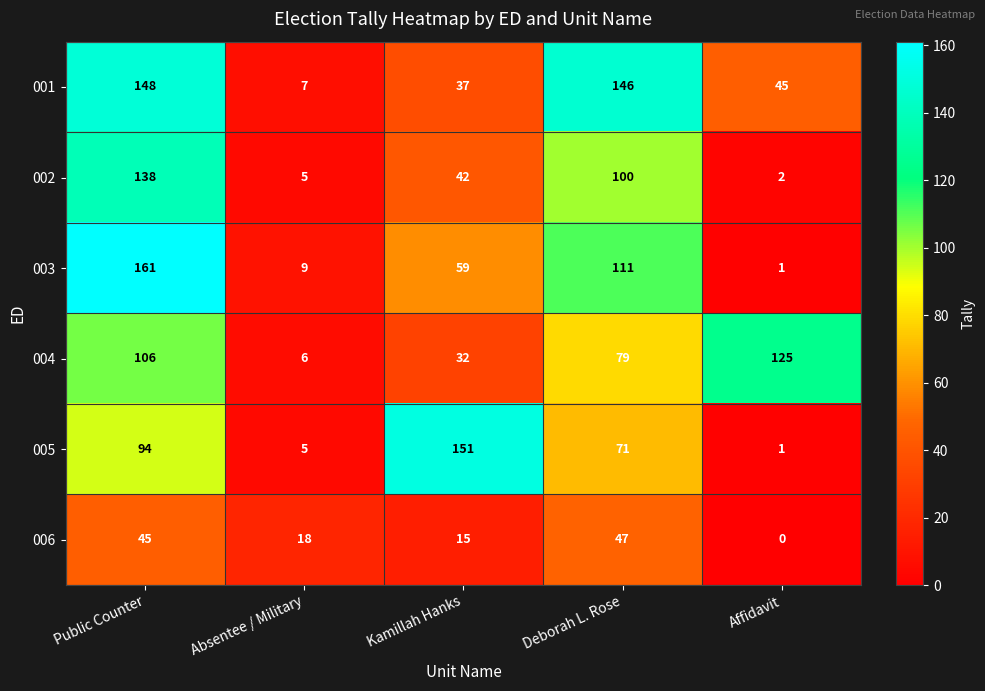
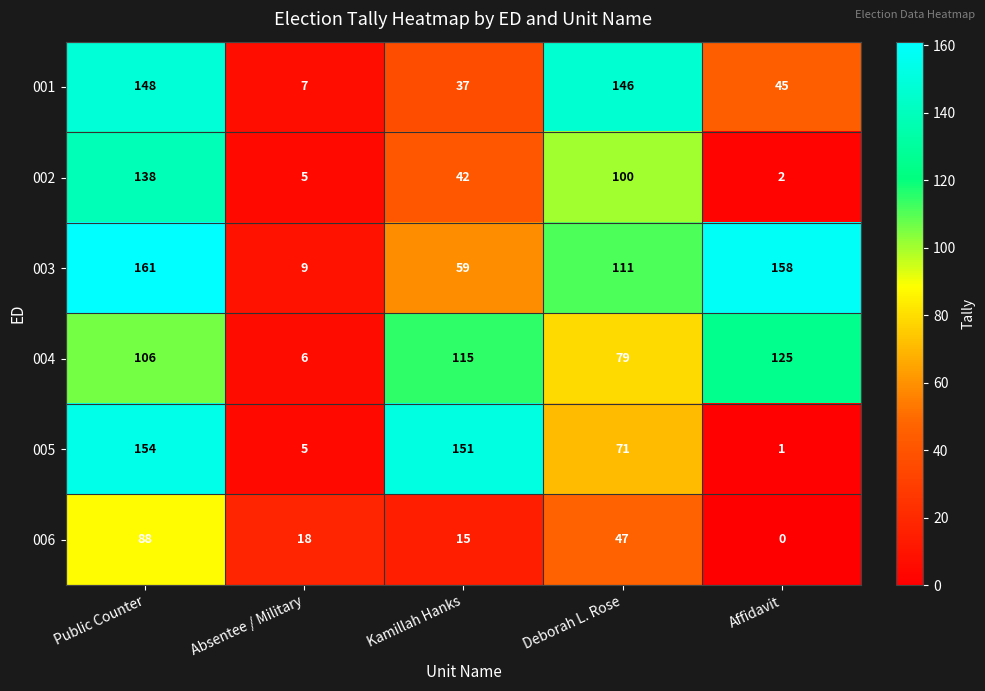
003, Affidavit: 1 -> 158
004, Kamillah Hanks: 32 -> 115
005, Public Counter: 94 -> 154
006, Public Counter: 45 -> 88
